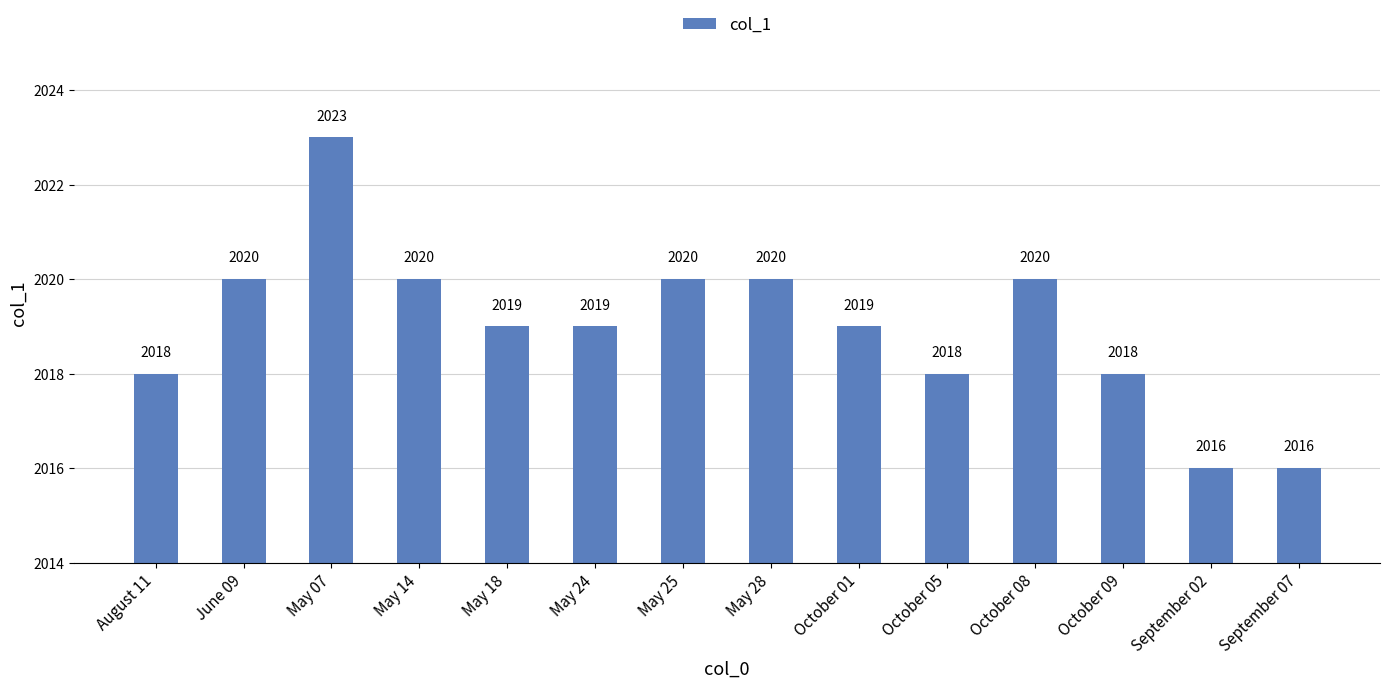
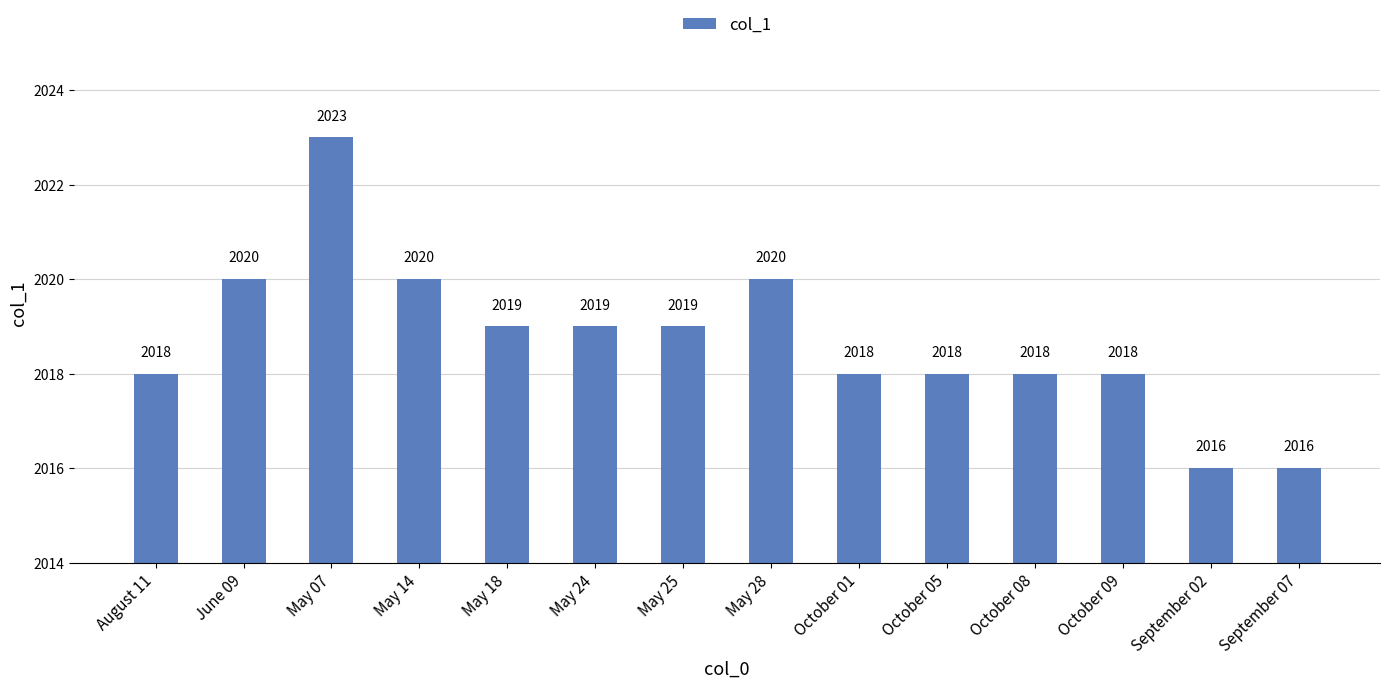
May 25: 2020 -> 2019
October 01: 2019 -> 2018
October 08: 2020 -> 2018
